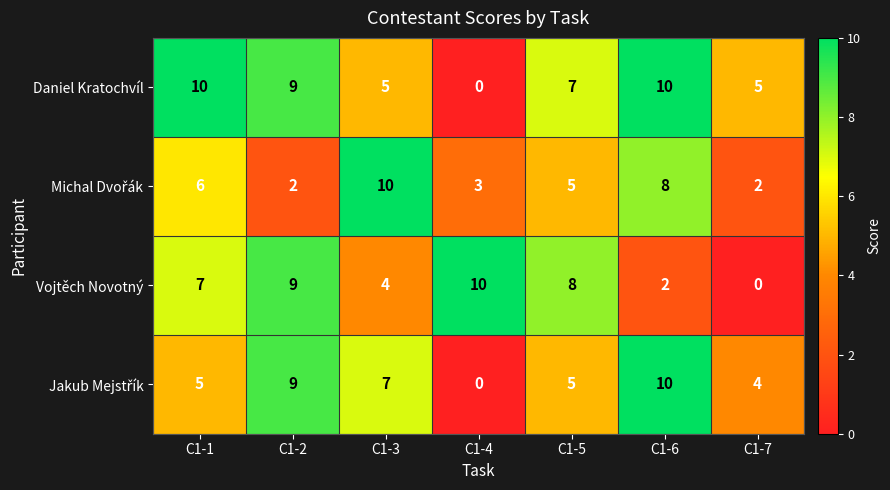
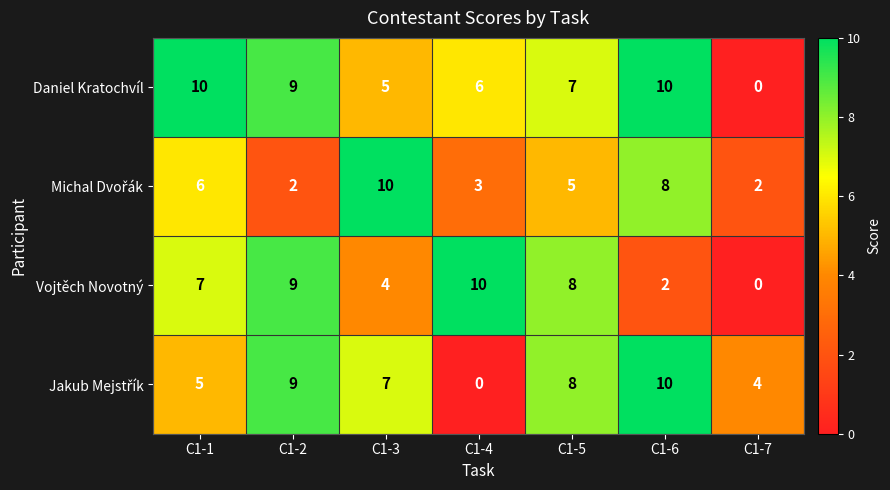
Daniel Kratochvíl, C1-4: 0 -> 6
Daniel Kratochvíl, C1-7: 5 -> 0
Jakub Mejstřík, C1-5: 5 -> 8
